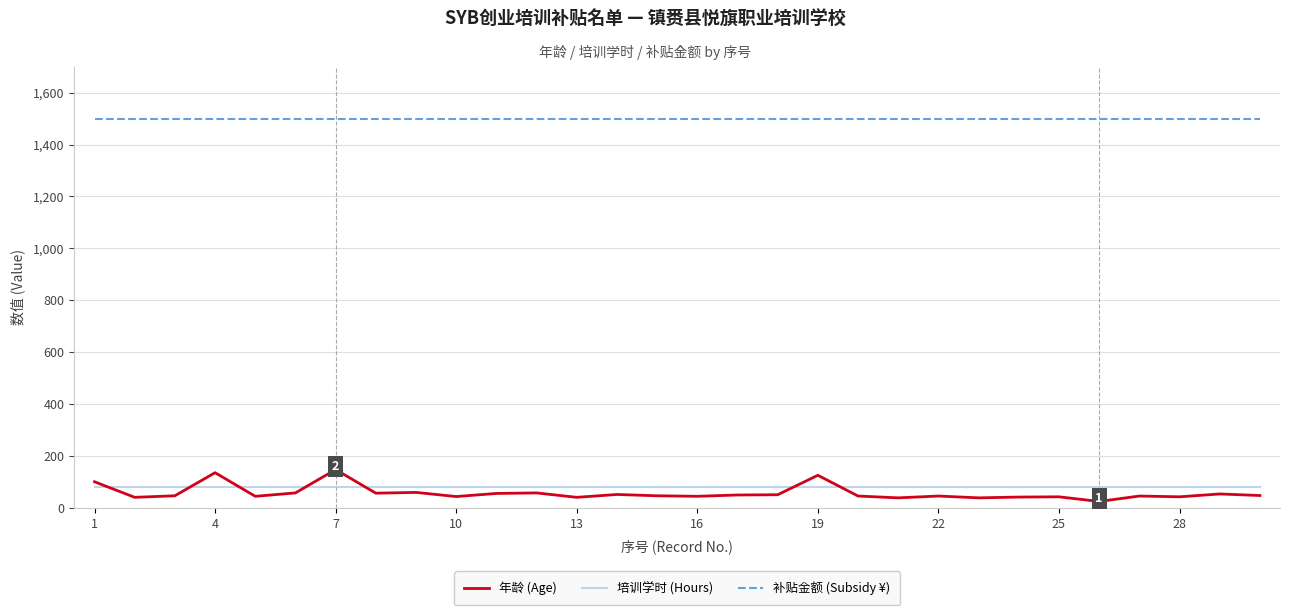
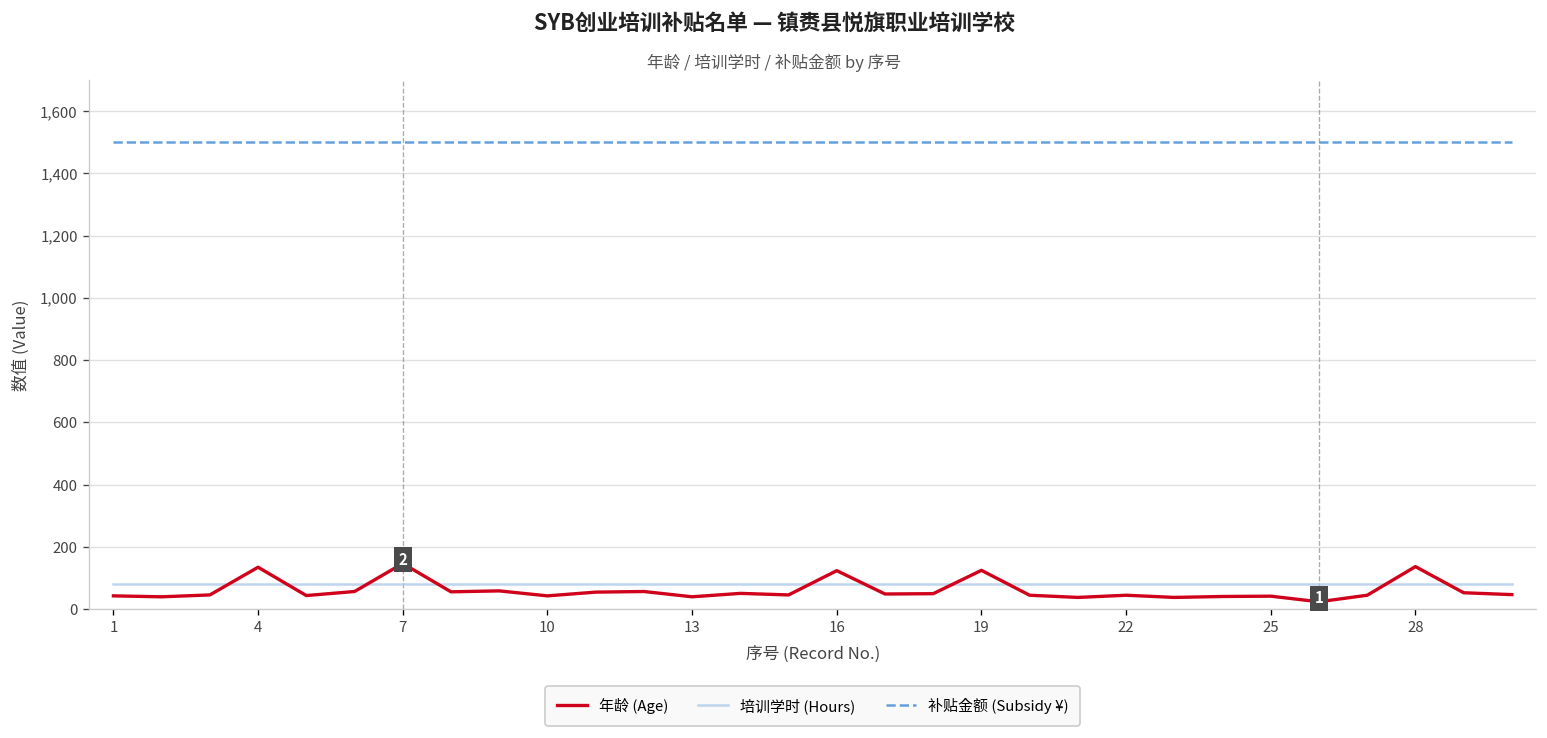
年龄 (Age), 1: 100 -> 40
年龄 (Age), 16: 40 -> 120
年龄 (Age), 28: 40 -> 140
